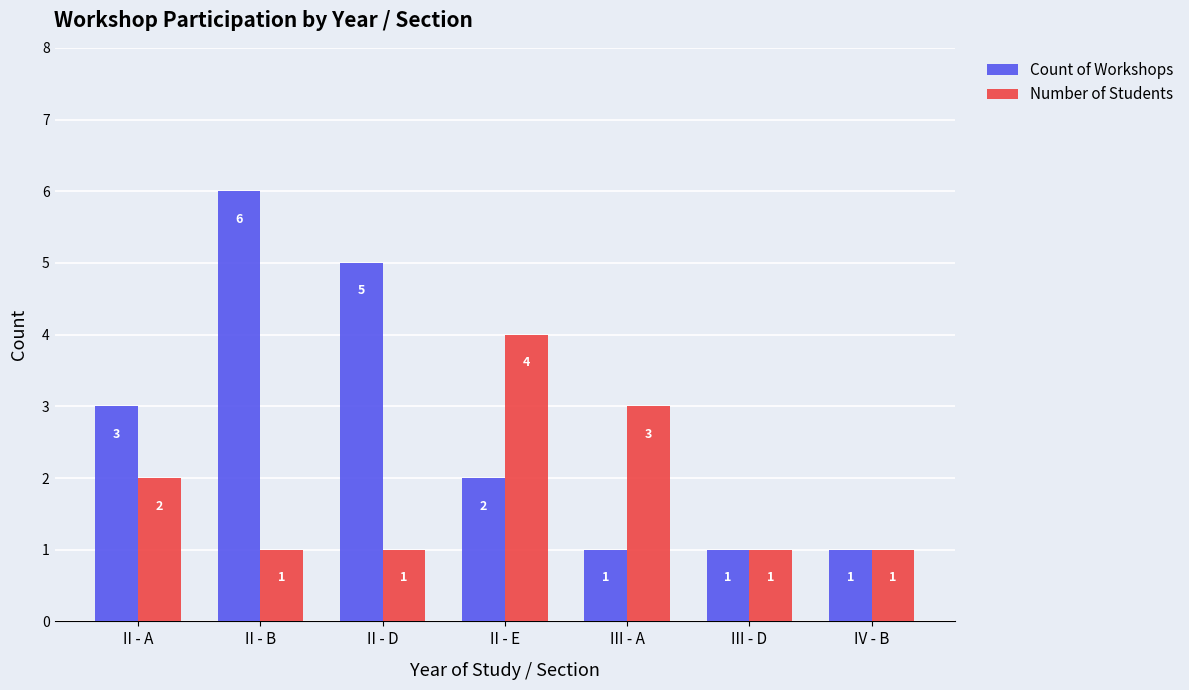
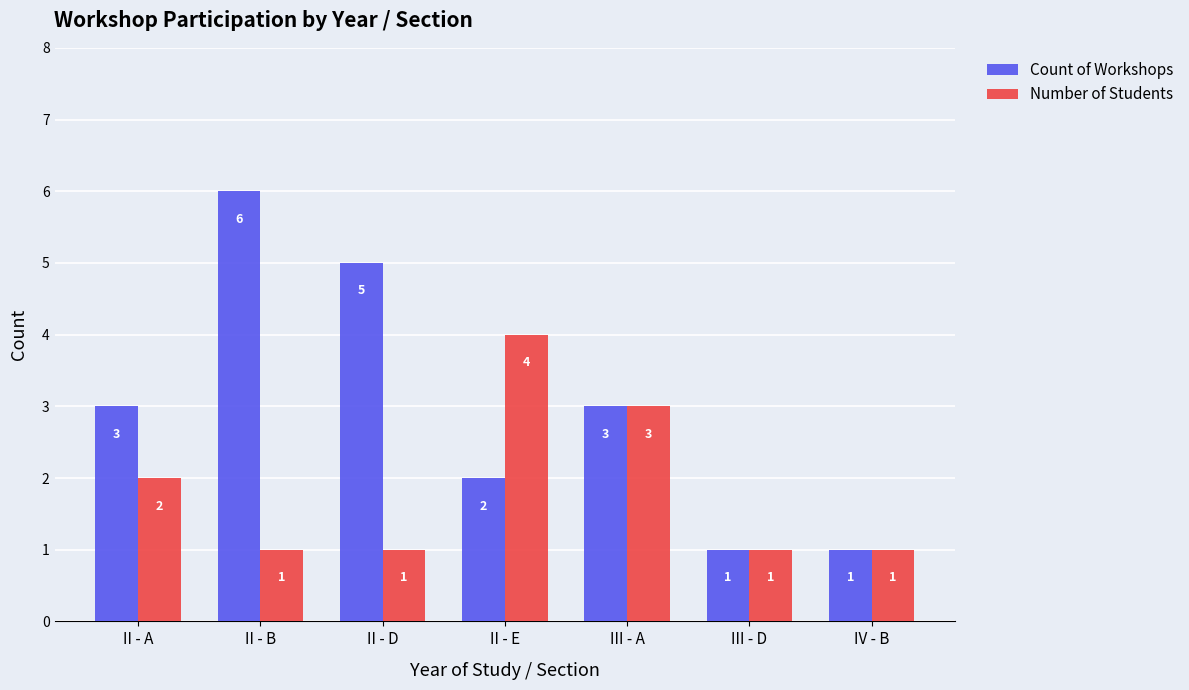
Count of Workshops, III - A: 1 -> 3
